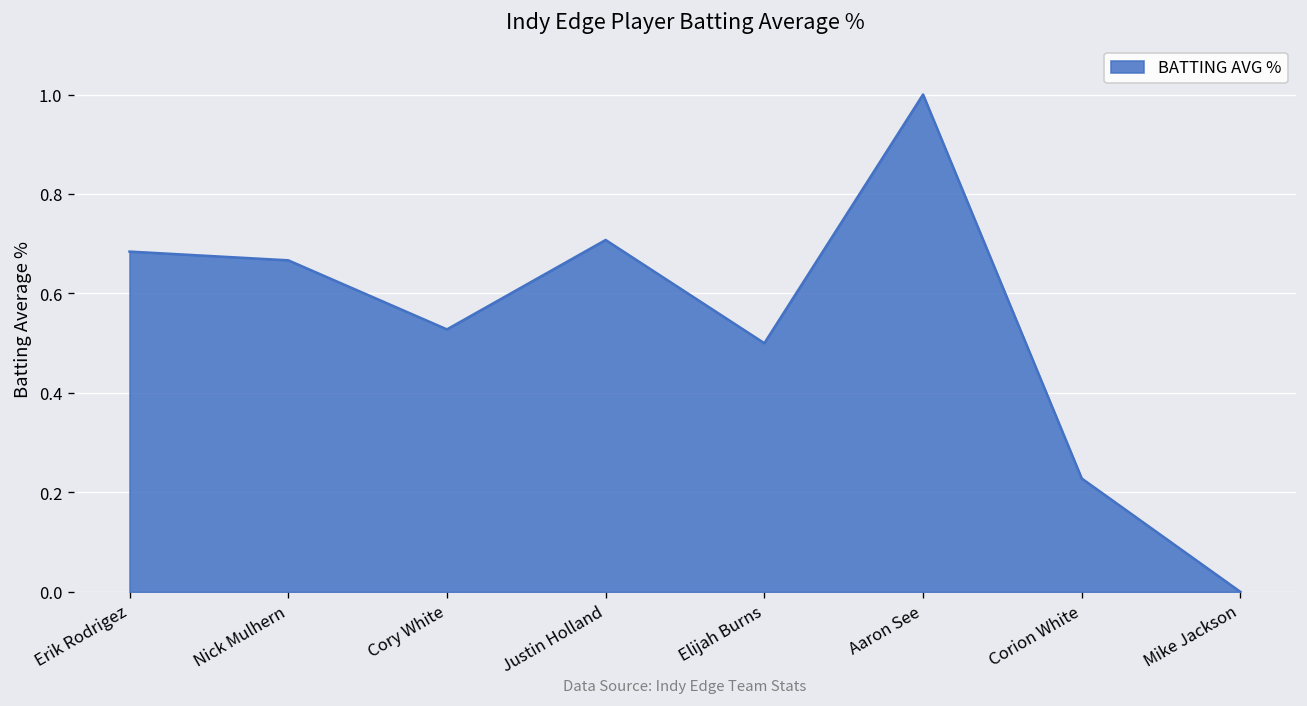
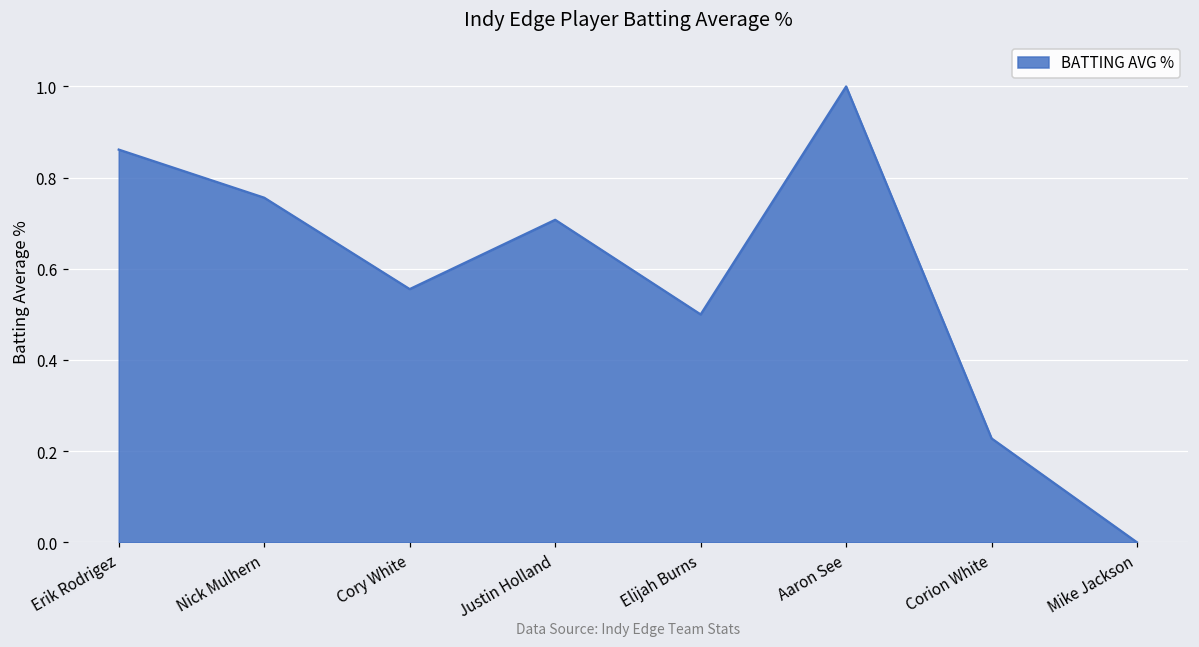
Erik Rodrigez: 0.68 -> 0.86
Nick Mulhern: 0.67 -> 0.76
Cory White: 0.53 -> 0.56
